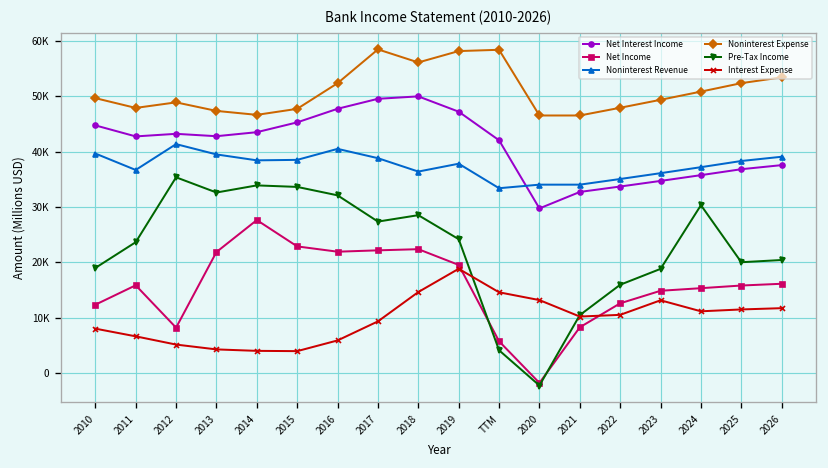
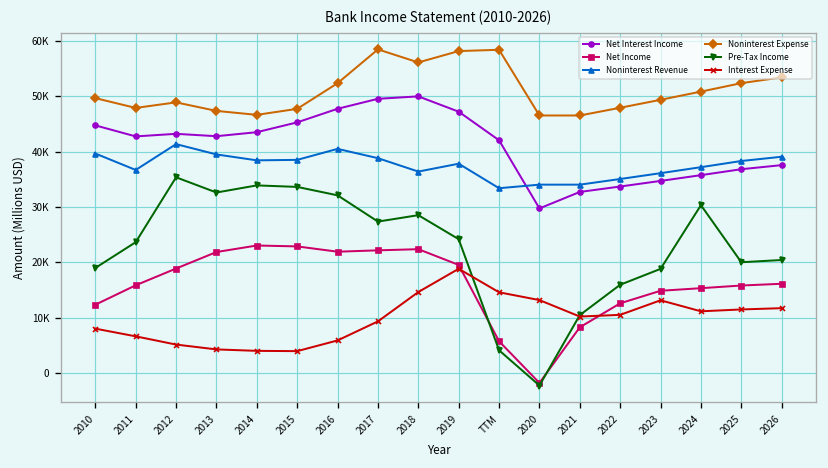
Net Income, 2012: 8000 -> 19000
Net Income, 2014: 28000 -> 23000
